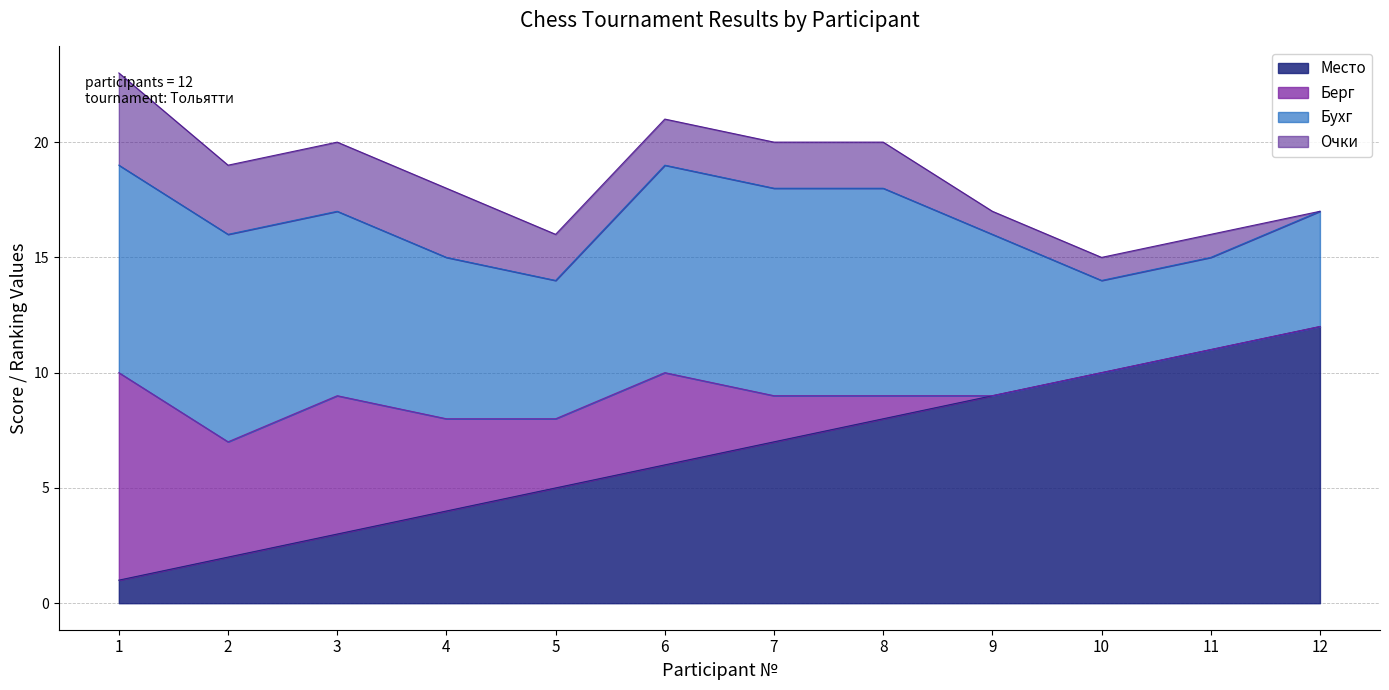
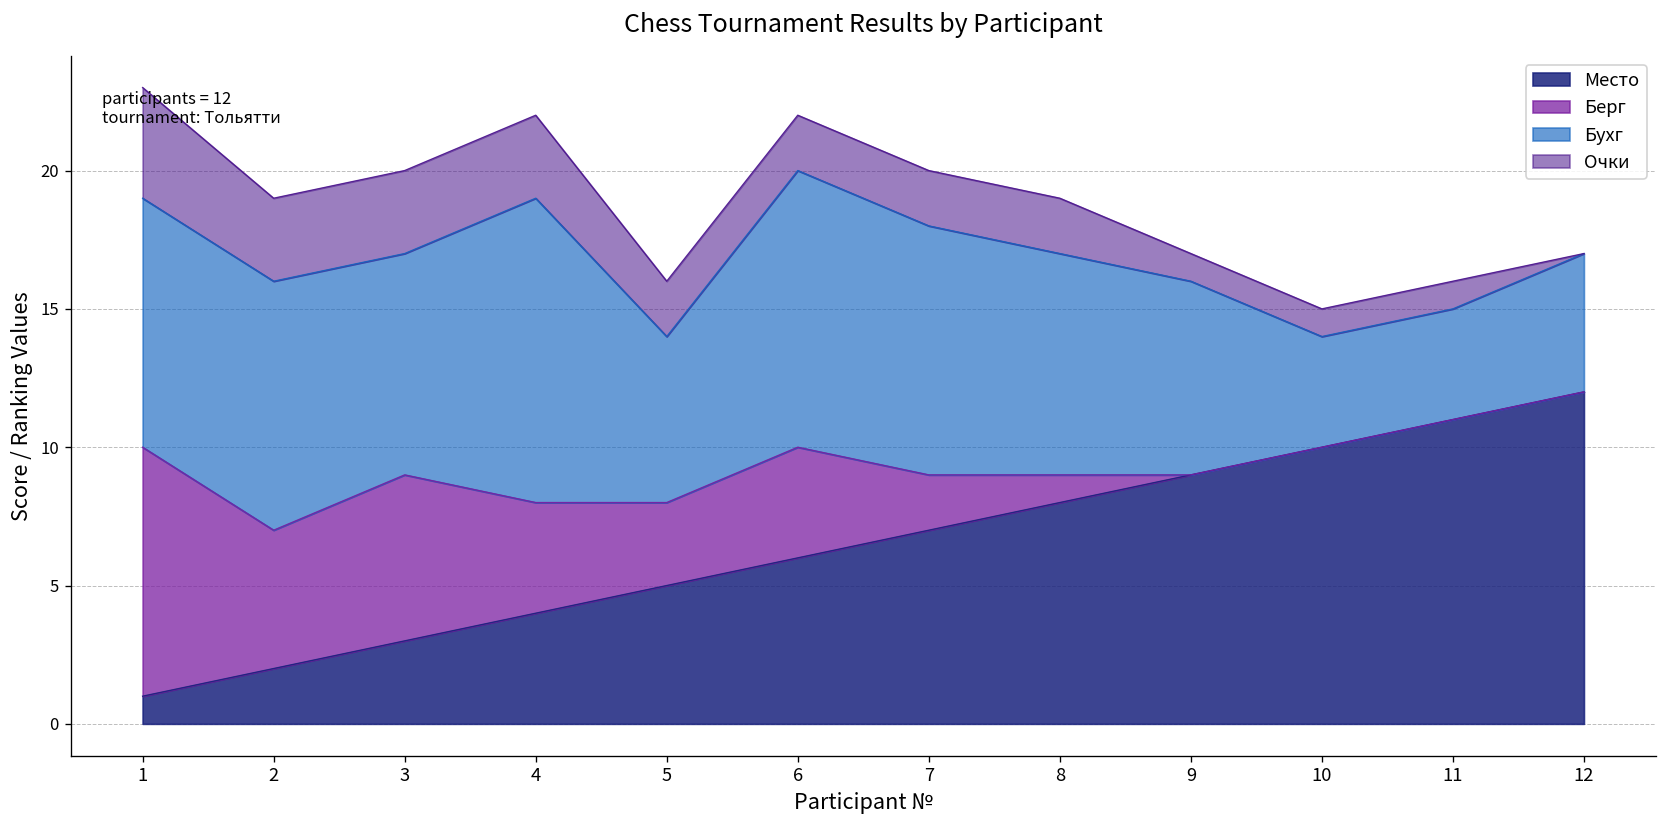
Бухг, 4: 7 -> 11
Бухг, 6: 9 -> 10
Бухг, 8: 9 -> 8
